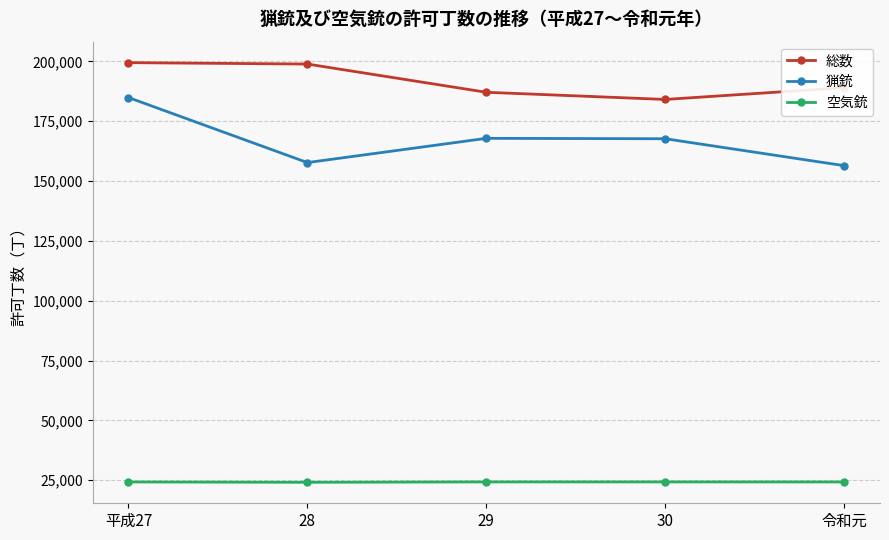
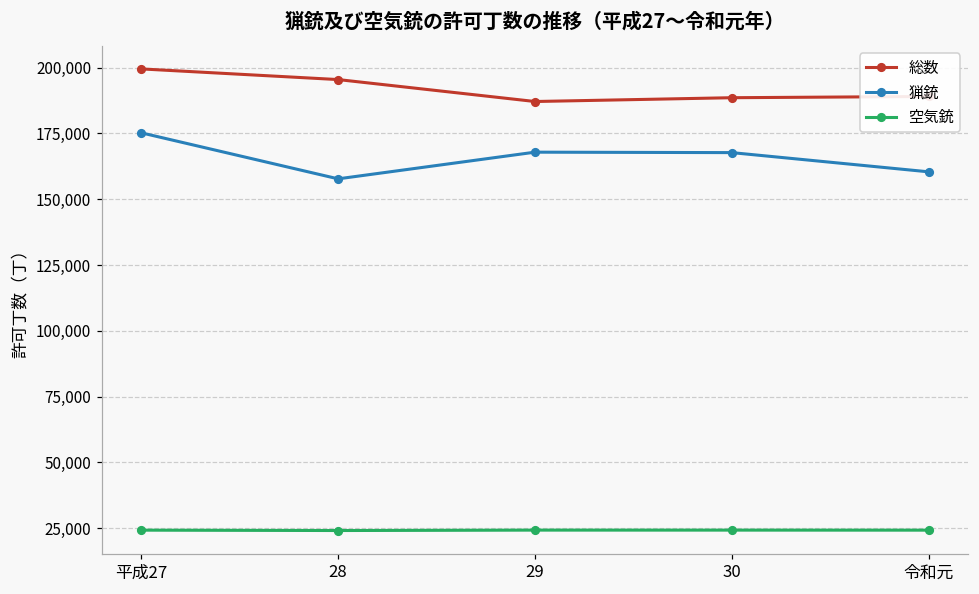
猟銃, 平成27: 185,000 -> 175,000
総数, 28: 199,000 -> 195,000
総数, 30: 184,000 -> 189,000
猟銃, 令和元: 156,000 -> 160,000
